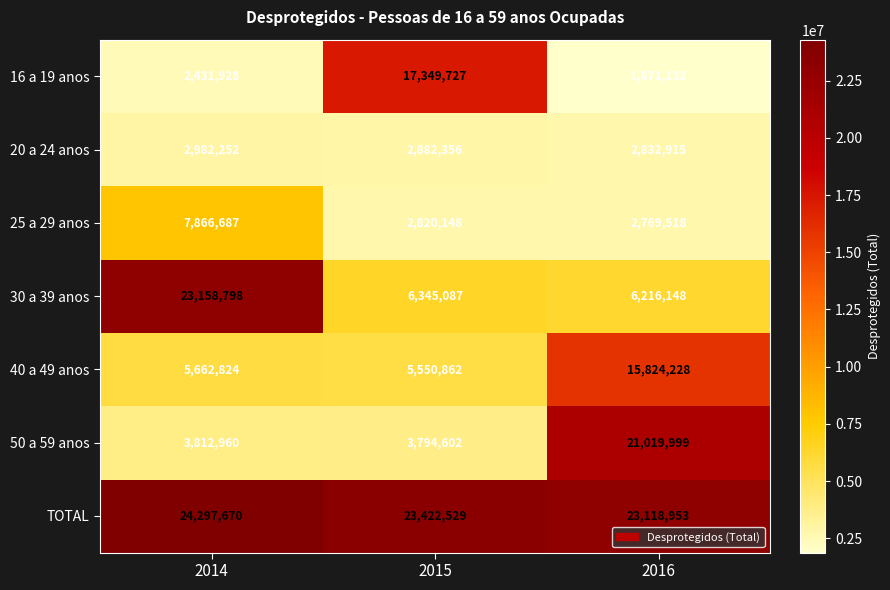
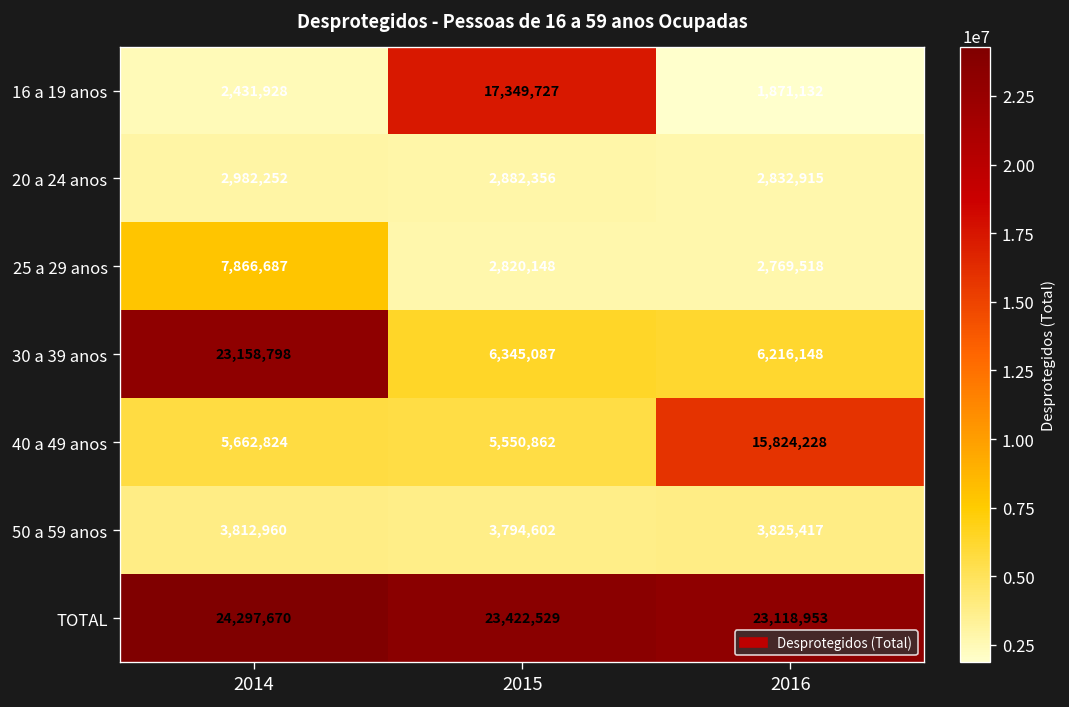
50 a 59 anos, 2016: 21,019,999 -> 3,825,417
